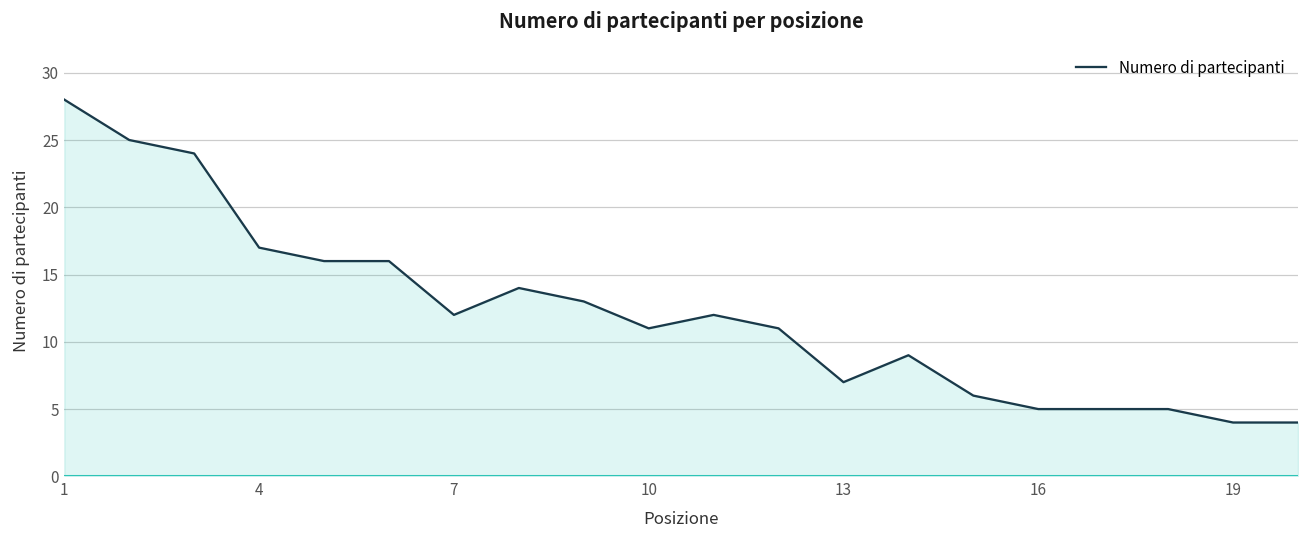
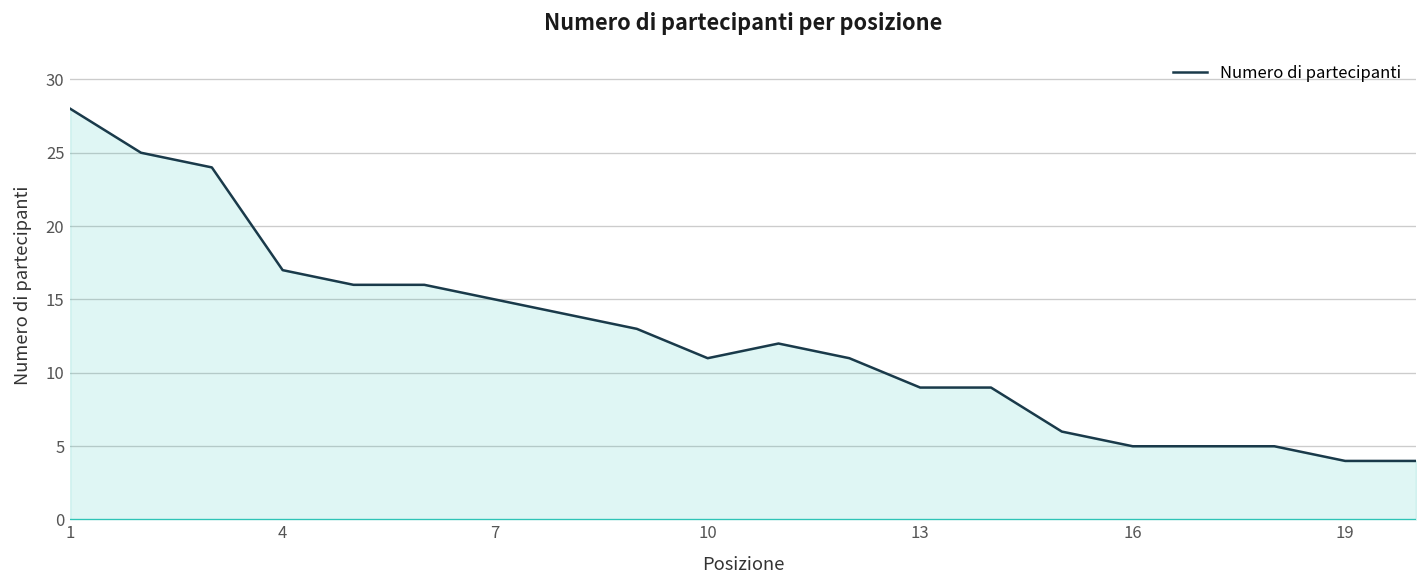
7: 12 -> 15
13: 7 -> 9
